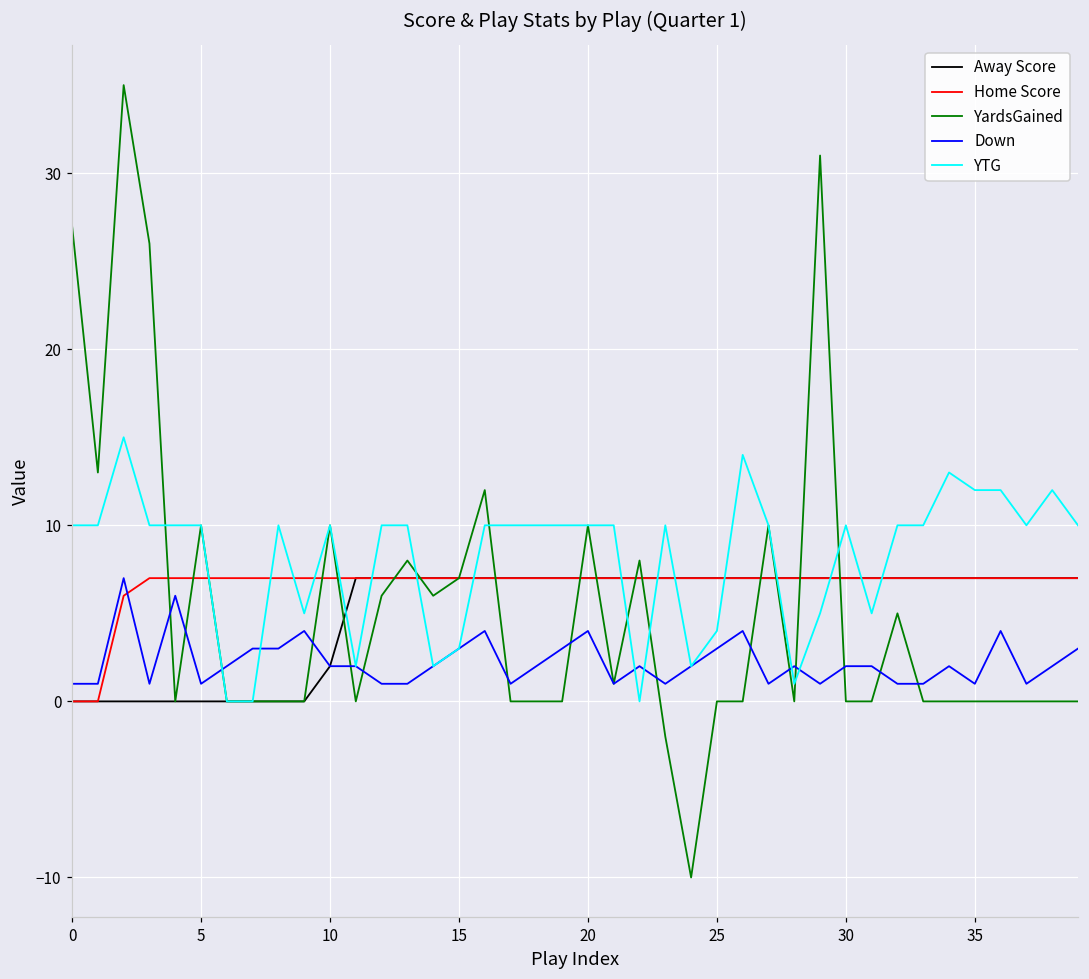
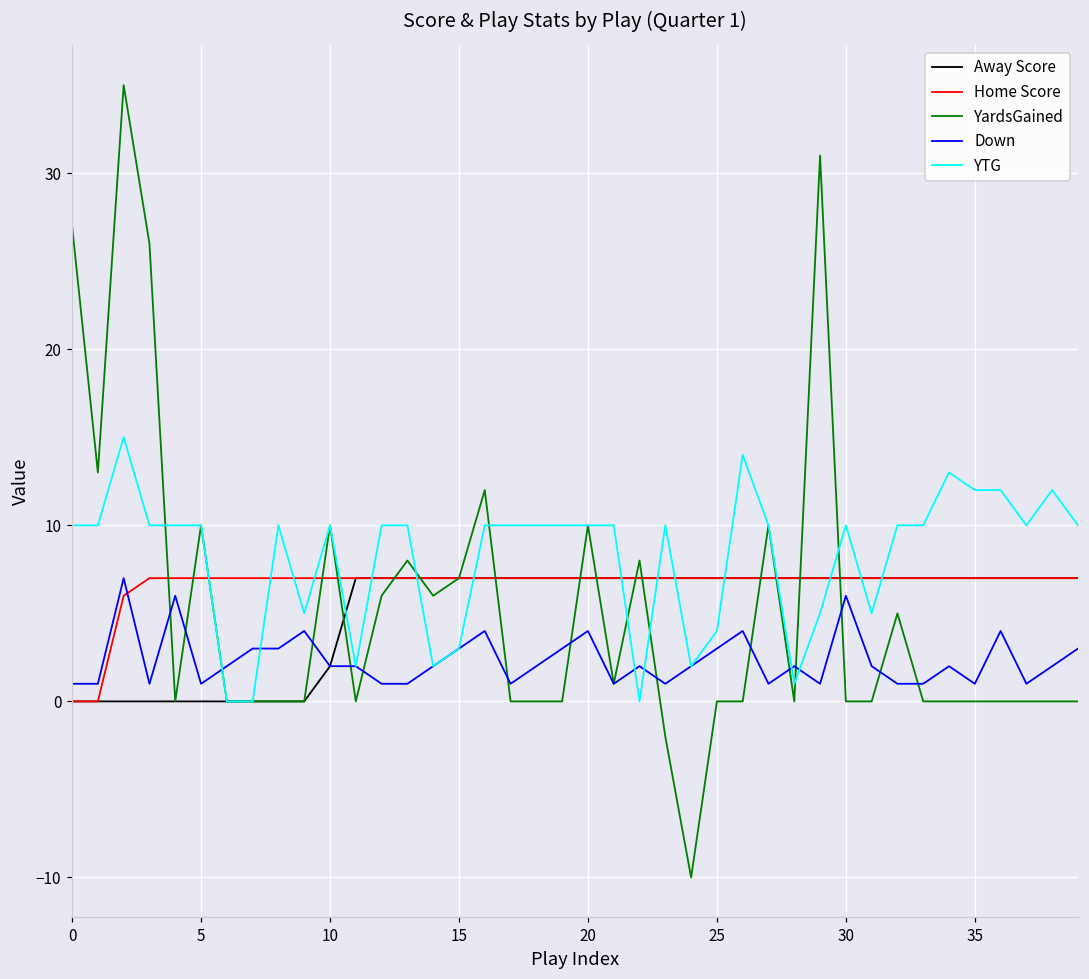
Down, 30: 2 -> 6
